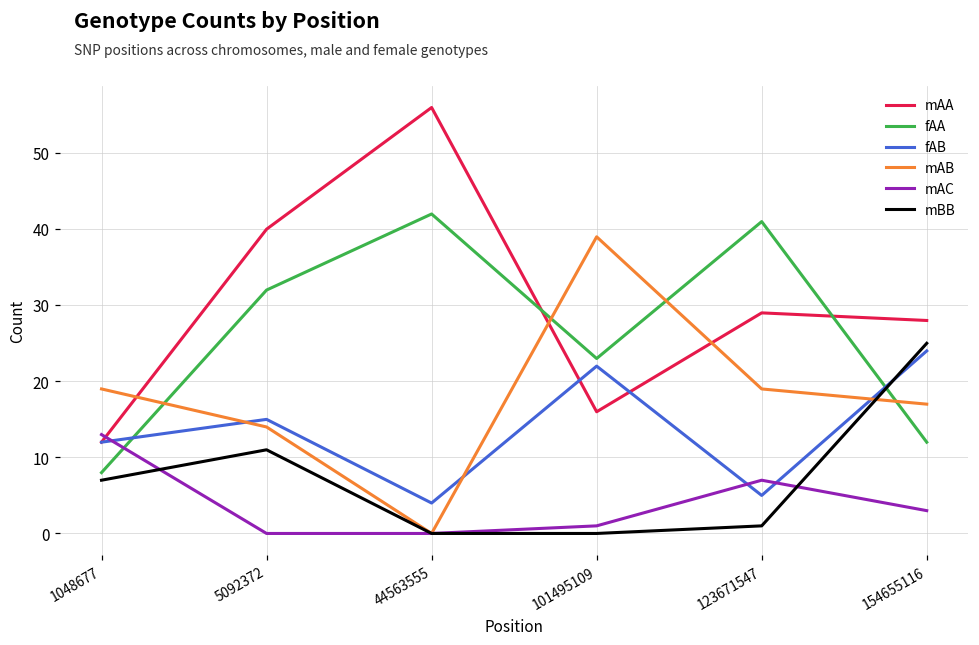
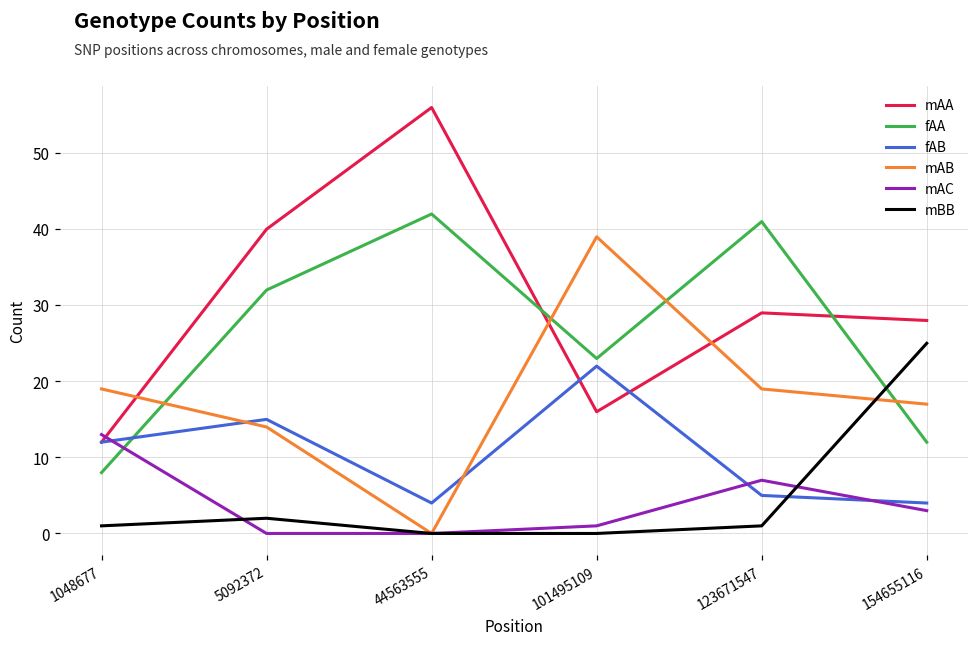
mBB, 1048677: 7 -> 1
mBB, 5092372: 11 -> 2
fAB, 154655116: 24 -> 4
